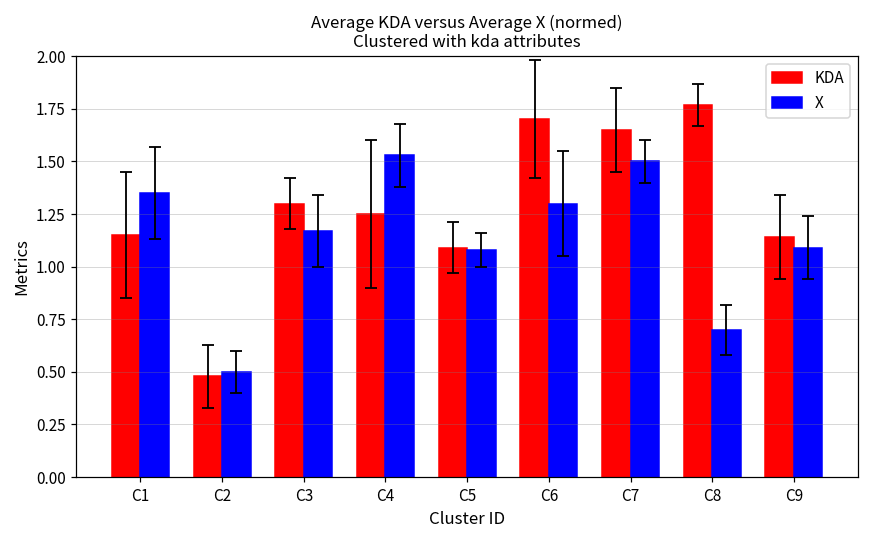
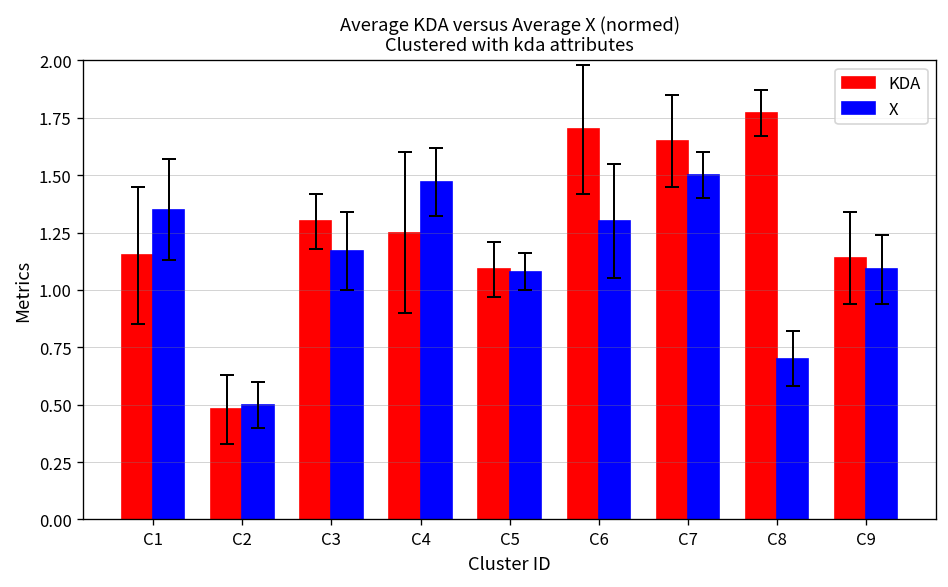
X, C4: 1.53 -> 1.47
